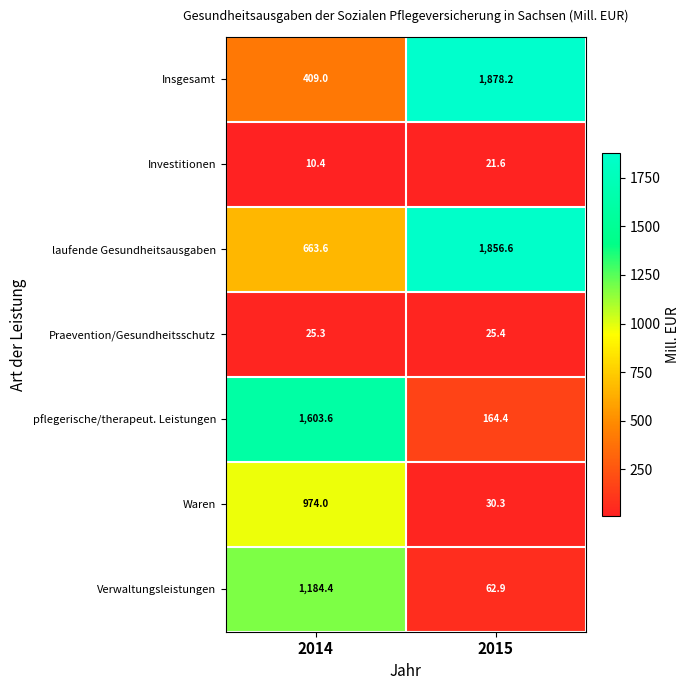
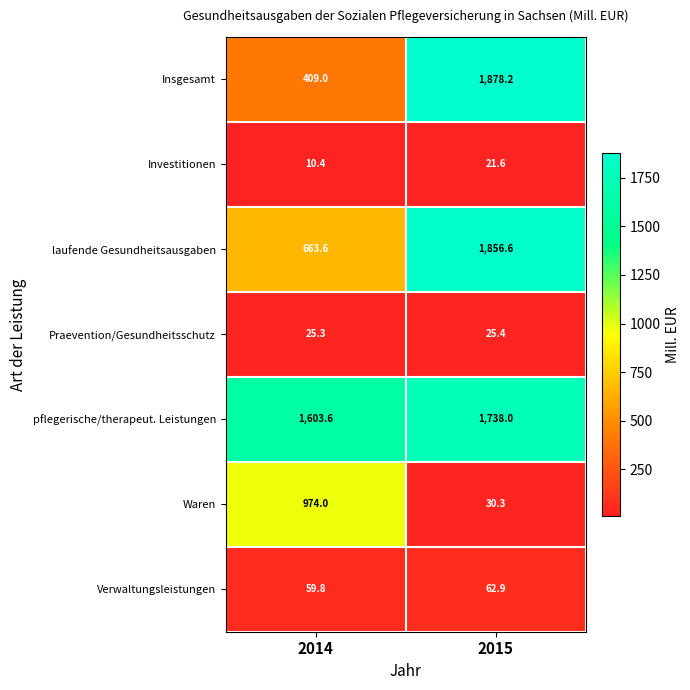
pflegerische/therapeut. Leistungen, 2015: 164.4 -> 1,738.0
Verwaltungsleistungen, 2014: 1,184.4 -> 59.8
